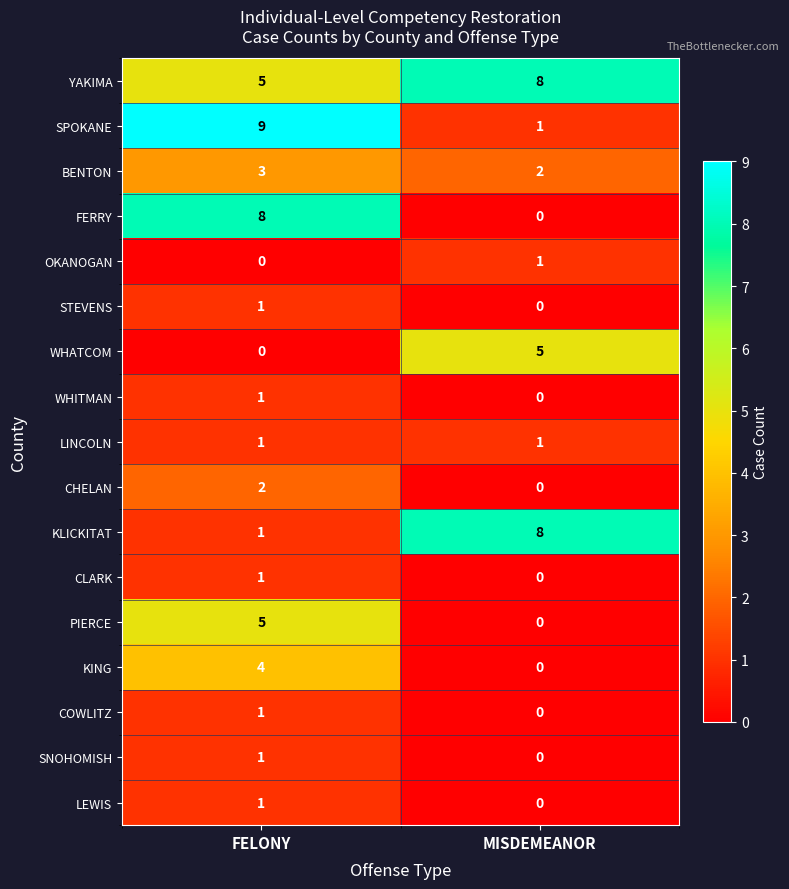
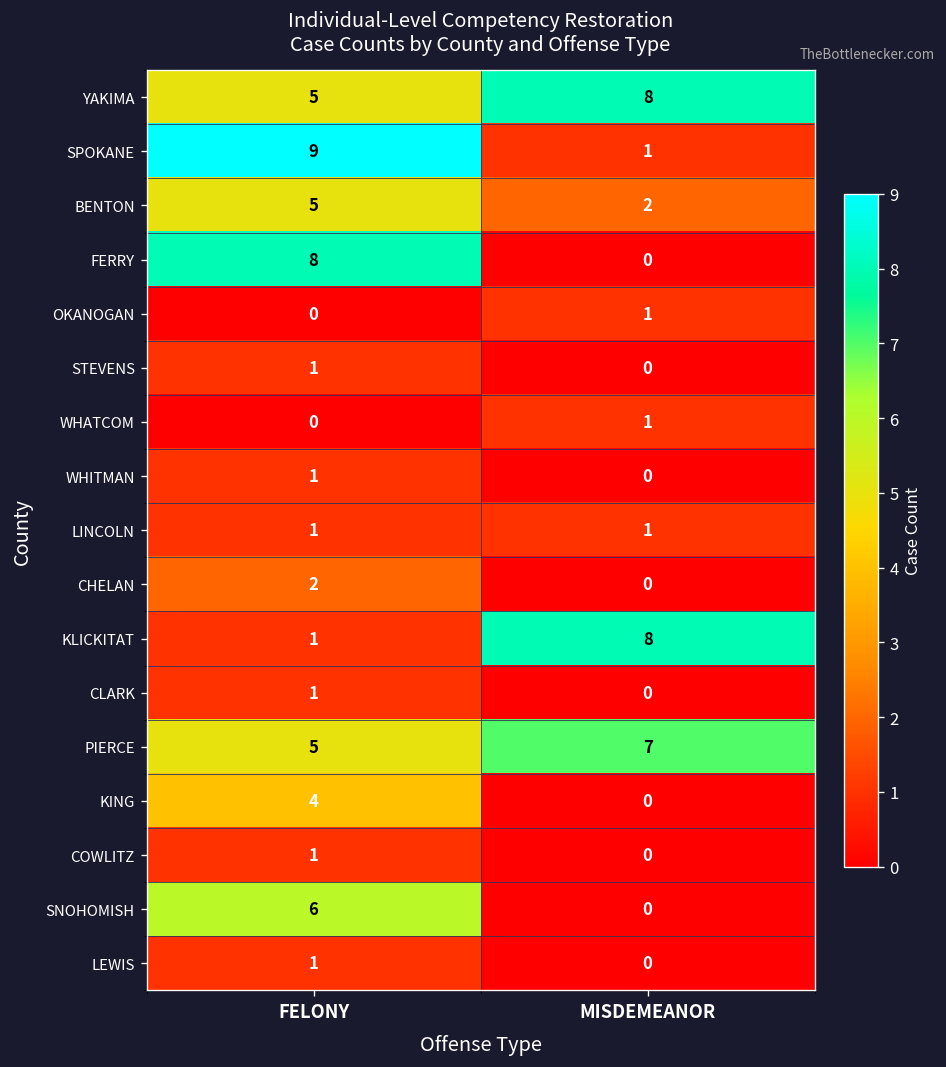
BENTON, FELONY: 3 -> 5
WHATCOM, MISDEMEANOR: 5 -> 1
PIERCE, MISDEMEANOR: 0 -> 7
SNOHOMISH, FELONY: 1 -> 6
